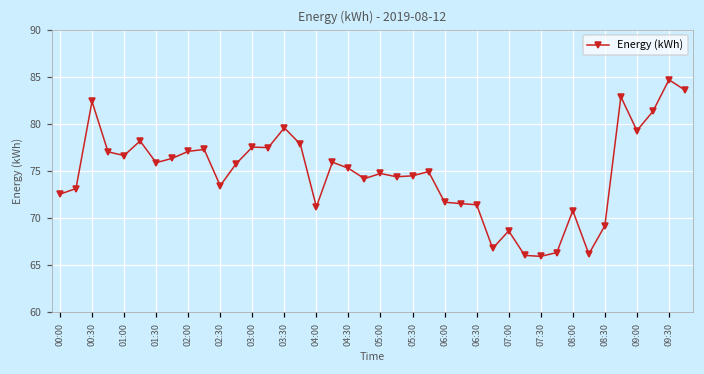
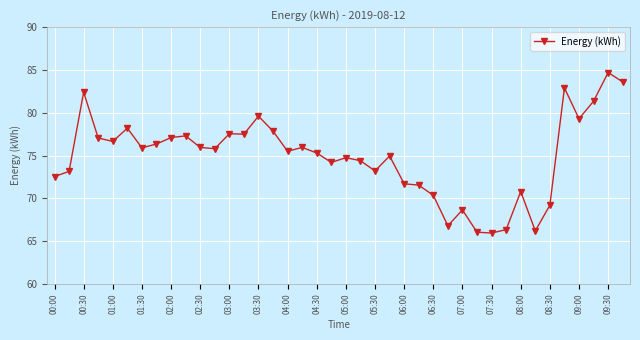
02:30: 73 -> 76
04:00: 71 -> 76
05:30: 75 -> 73
06:30: 71 -> 70
